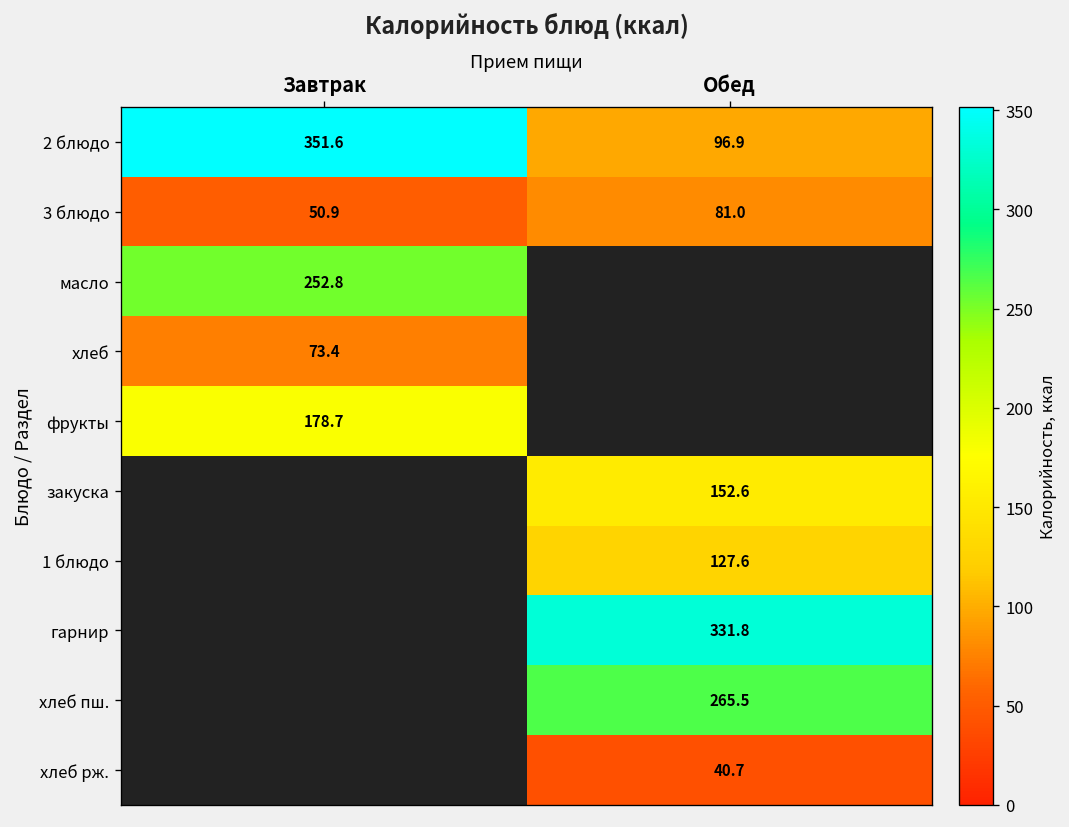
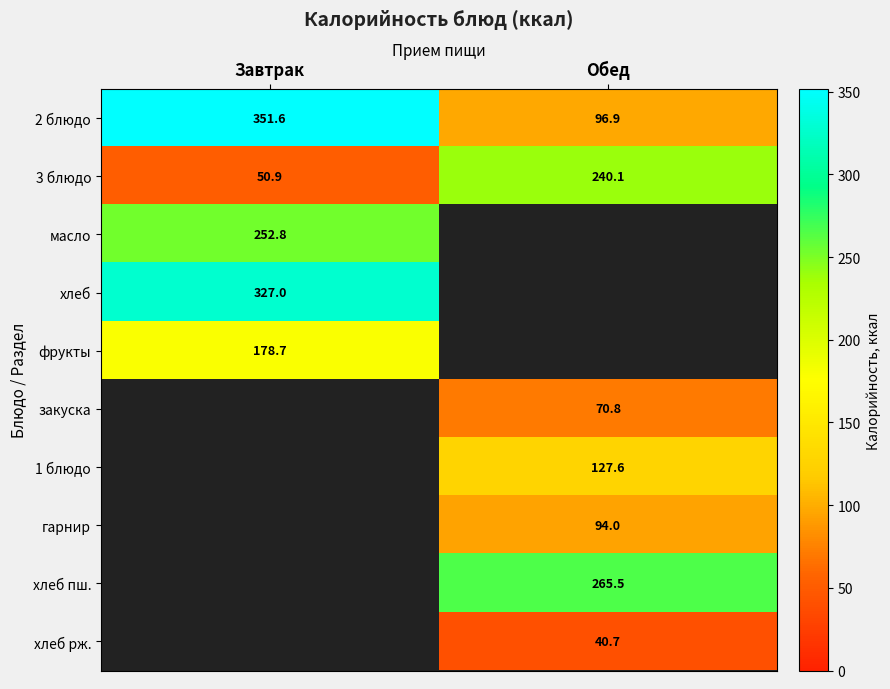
3 блюдо, Обед: 81.0 -> 240.1
хлеб, Завтрак: 73.4 -> 327.0
закуска, Обед: 152.6 -> 70.8
гарнир, Обед: 331.8 -> 94.0
